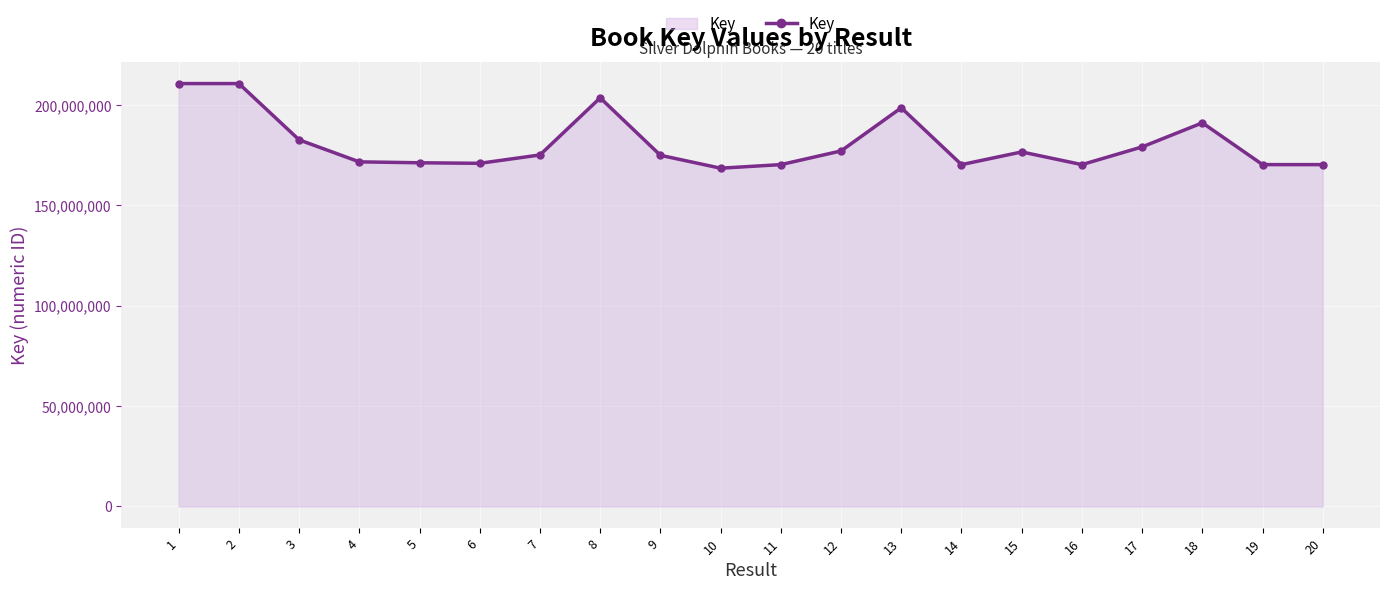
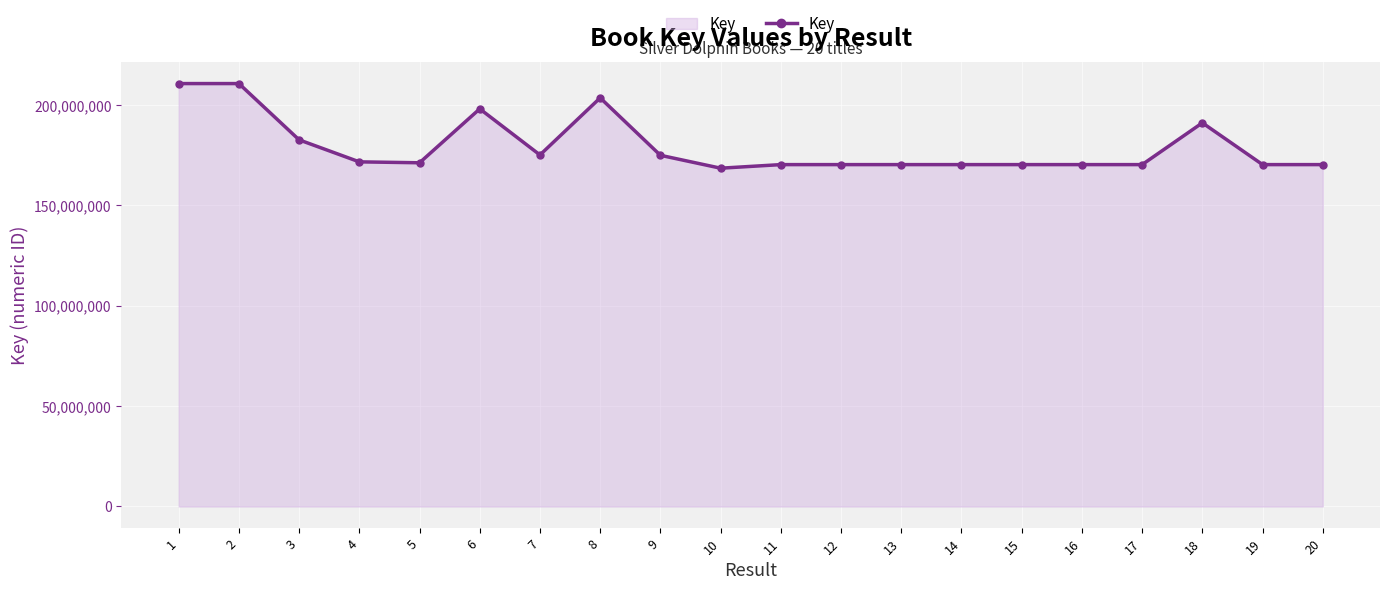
6: 171,000,000 -> 198,000,000
12: 177,000,000 -> 170,000,000
13: 199,000,000 -> 170,000,000
15: 177,000,000 -> 170,000,000
17: 179,000,000 -> 170,000,000
